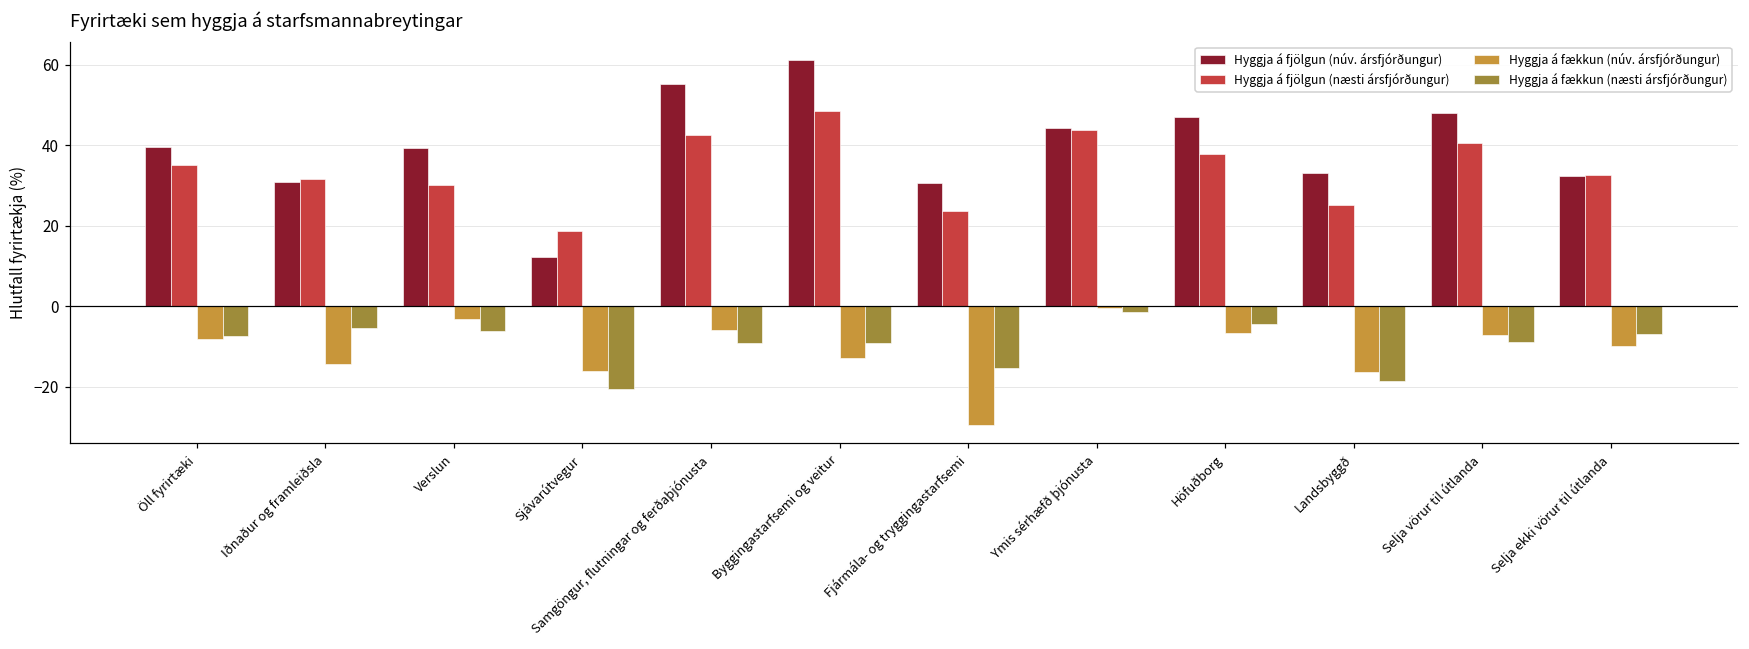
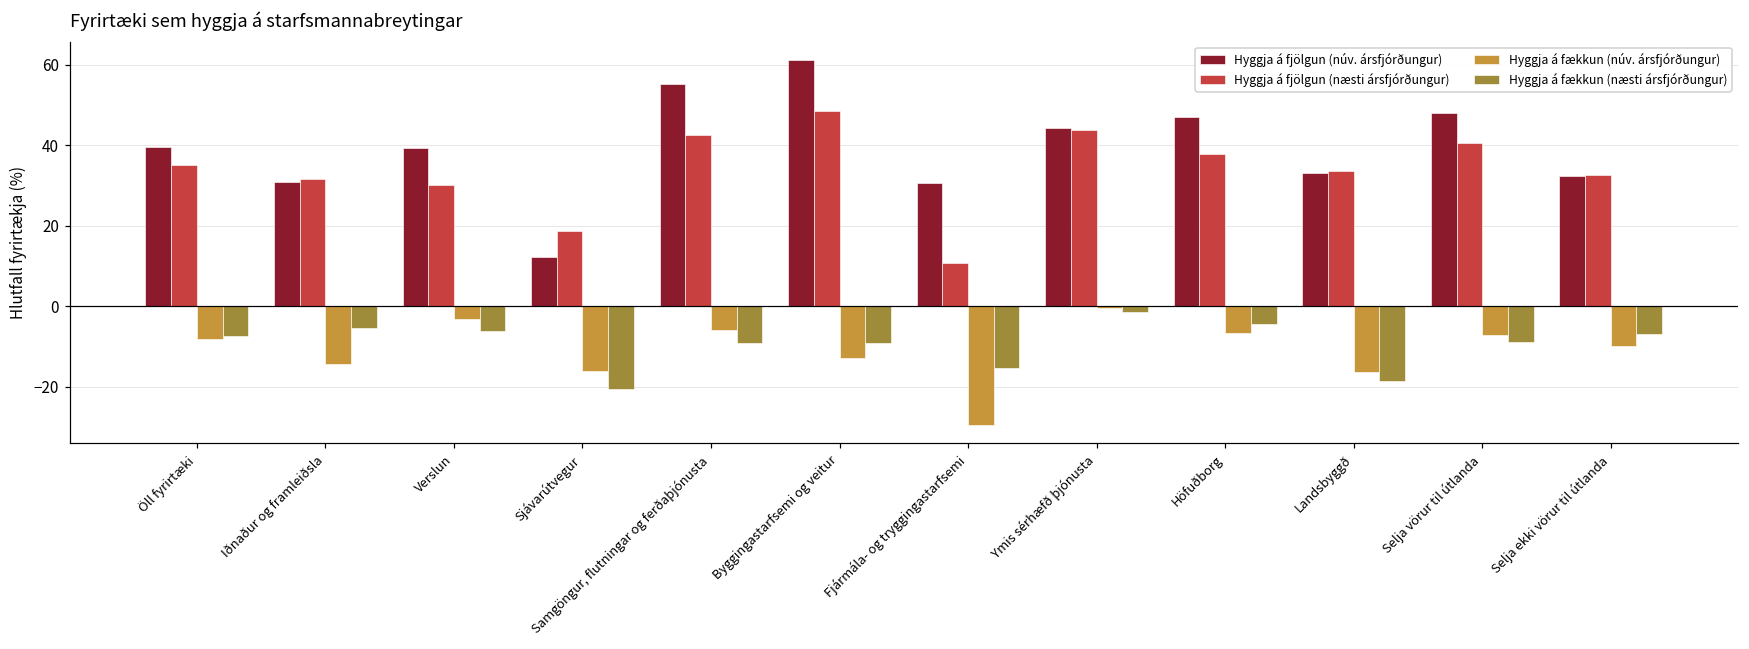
Hyggja á fjölgun (næsti ársfjórðungur), Fjármála- og tryggingastarfsemi: 24 -> 11
Hyggja á fjölgun (næsti ársfjórðungur), Landsbyggð: 25 -> 33
